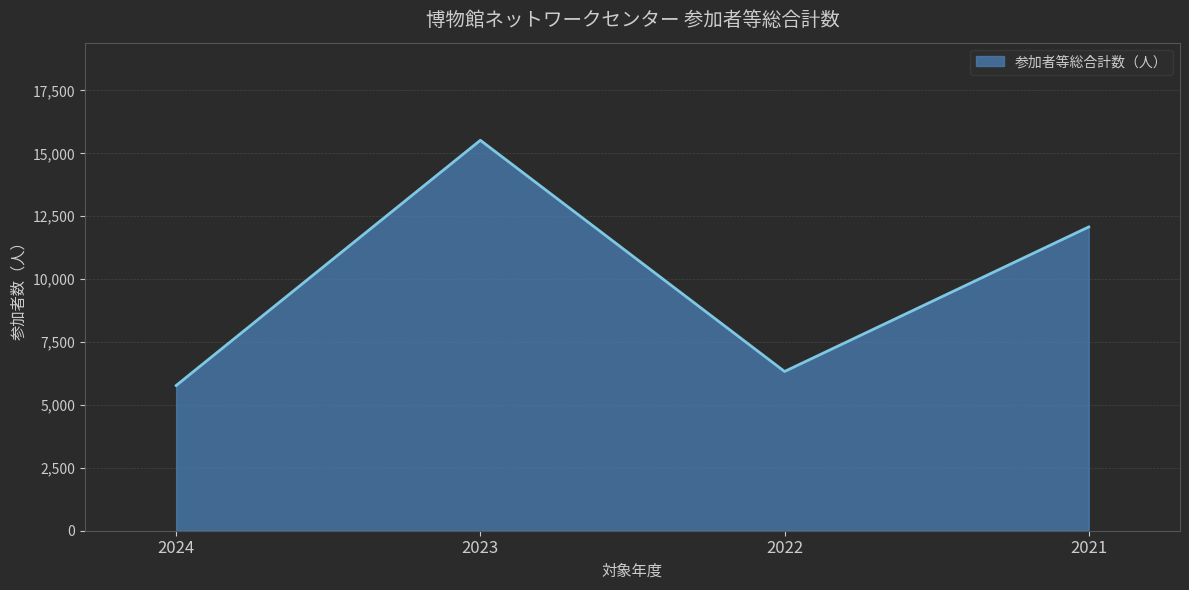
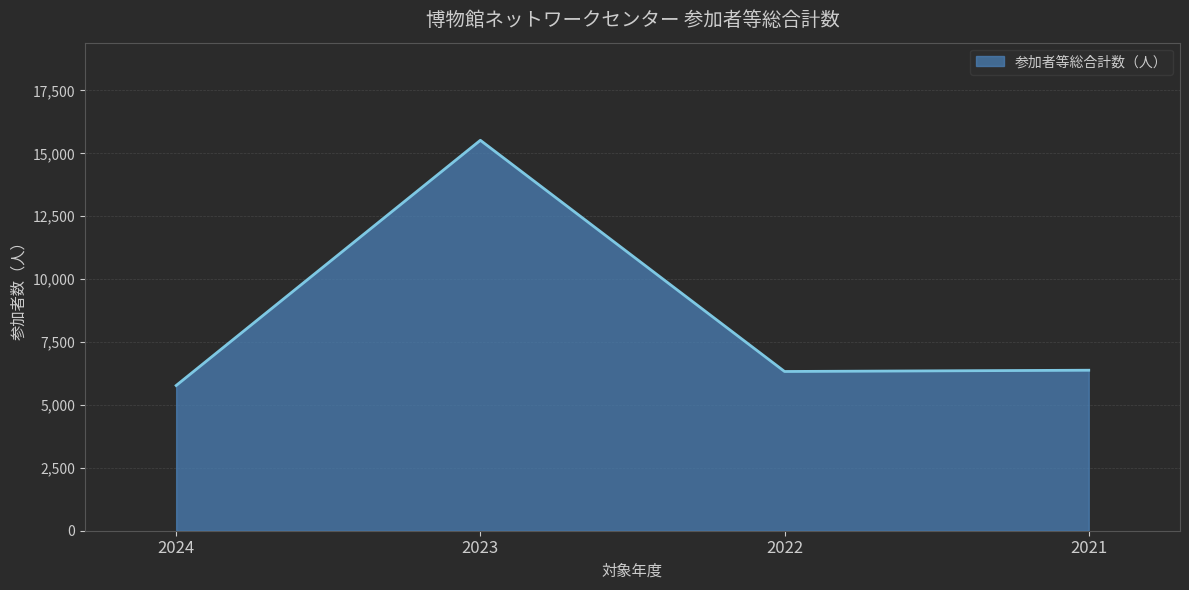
2021: 12,100 -> 6,400
